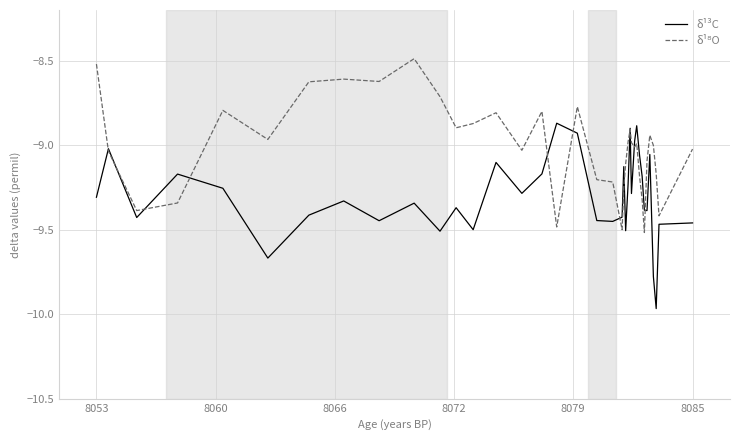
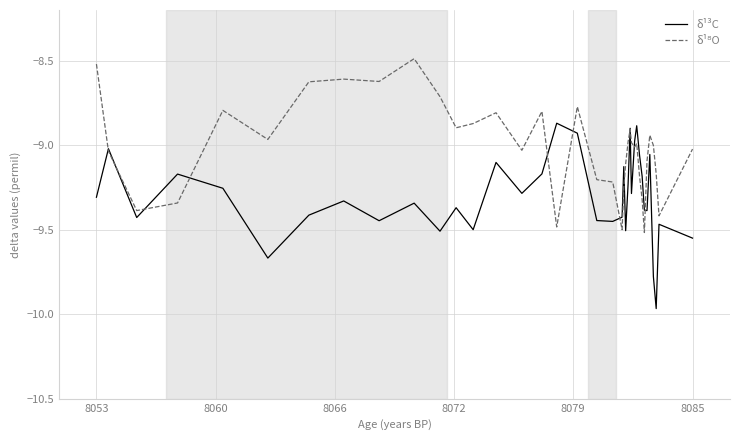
δ¹³C, 8085: -9.46 -> -9.55
